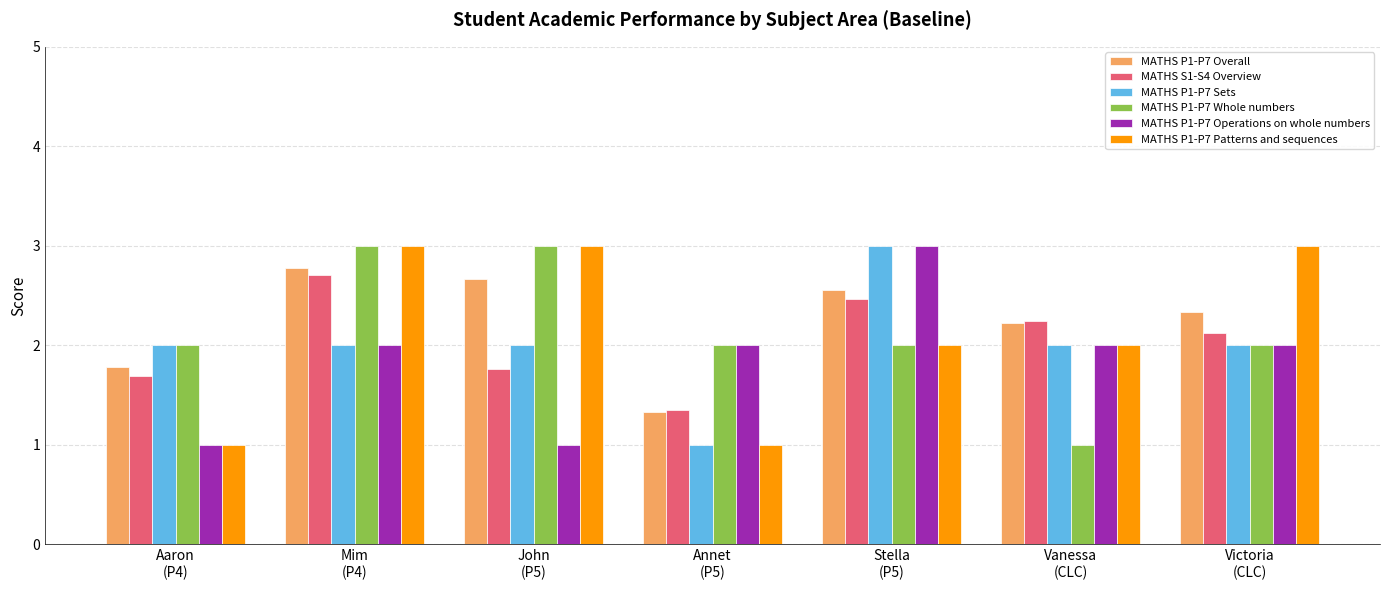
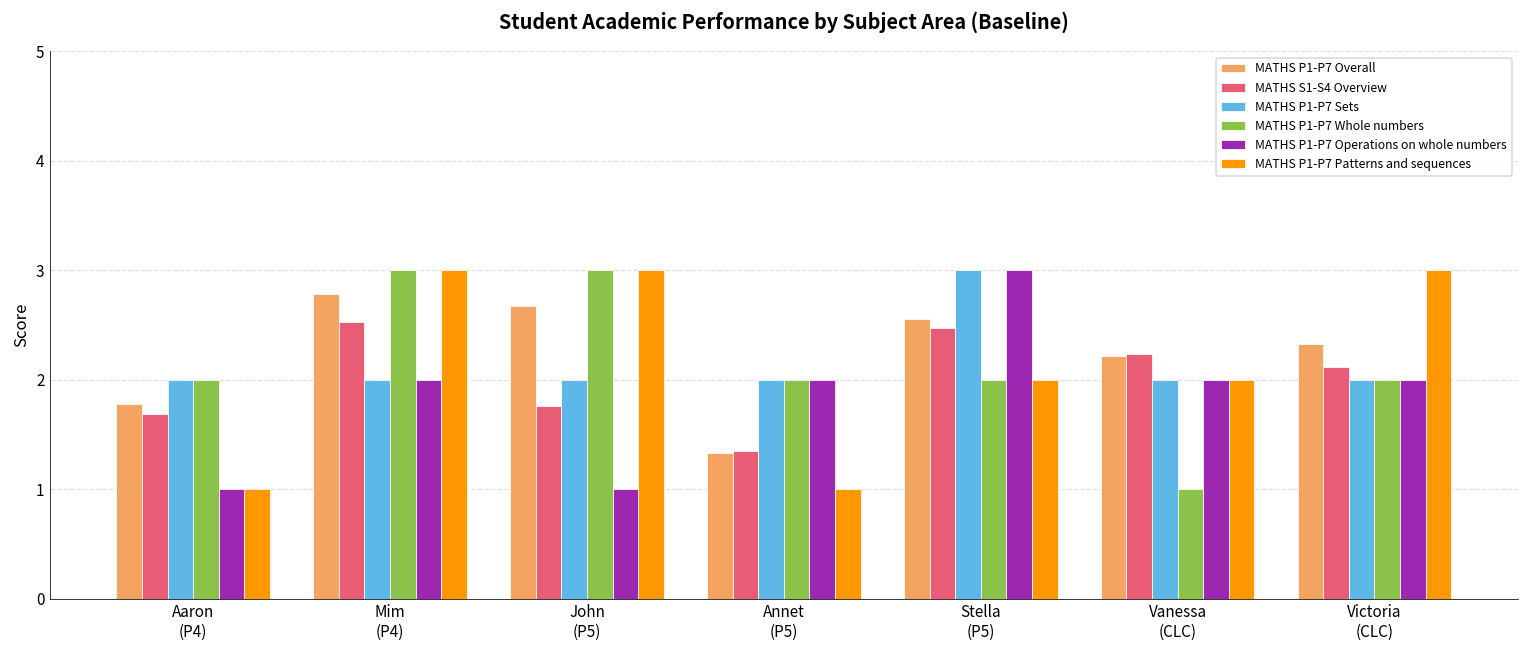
MATHS S1-S4 Overview, Mim (P4): 2.7 -> 2.5
MATHS P1-P7 Sets, Annet (P5): 1 -> 2
